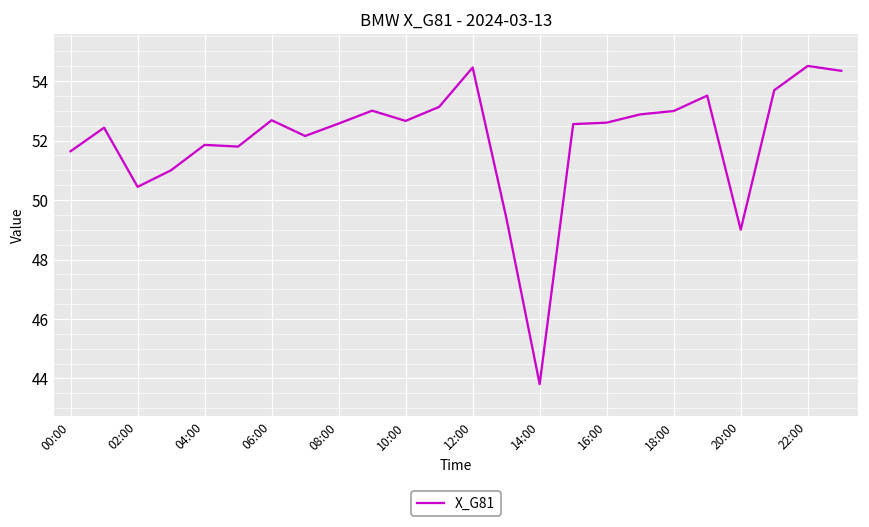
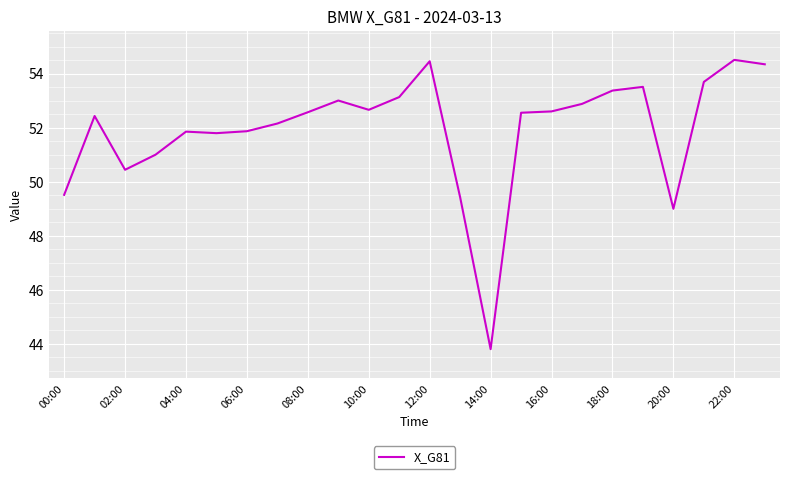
00:00: 51.6 -> 49.5
06:00: 52.7 -> 51.9
18:00: 53.0 -> 53.4
